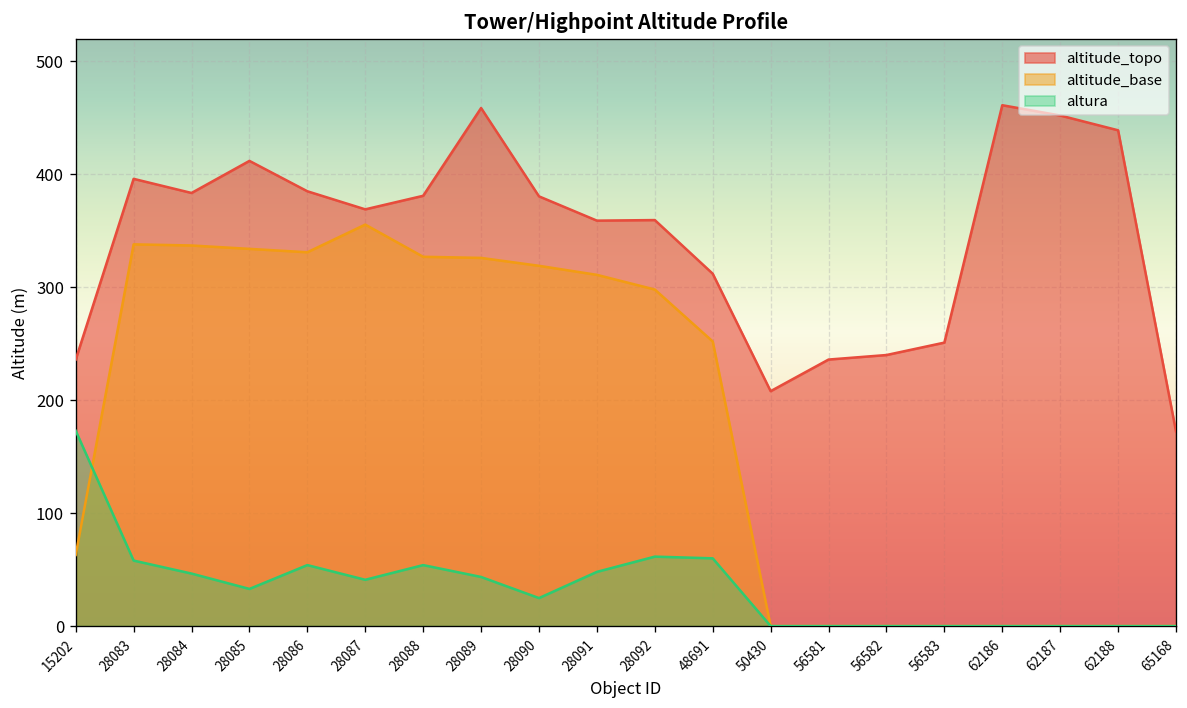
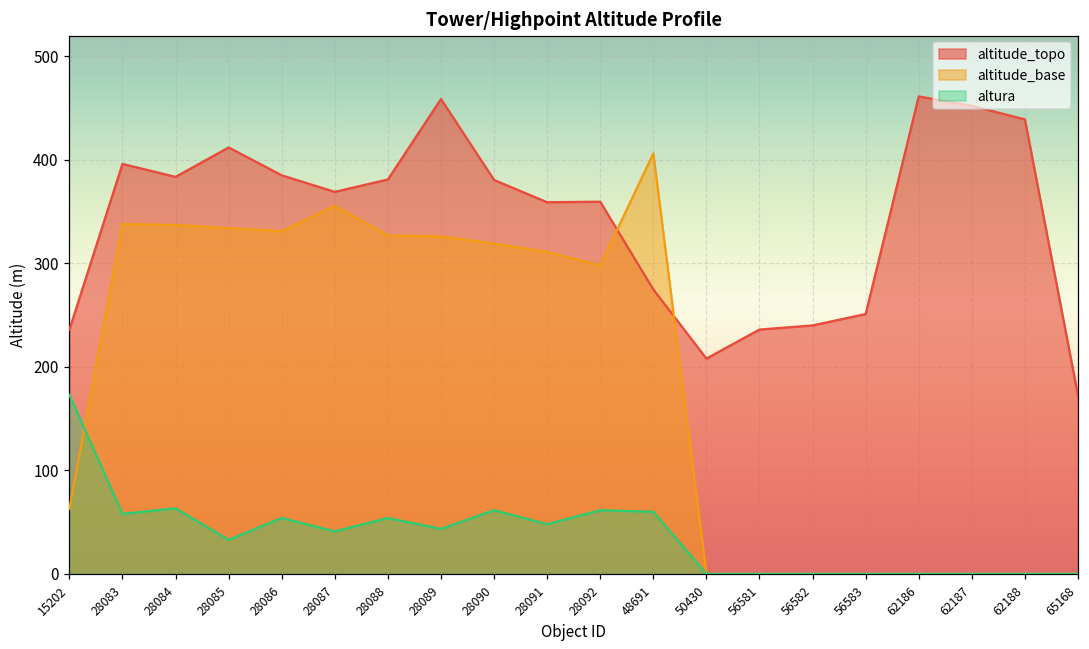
altura, 28084: 50 -> 60
altura, 28090: 20 -> 60
altitude_topo, 48691: 310 -> 270
altitude_base, 48691: 250 -> 410
